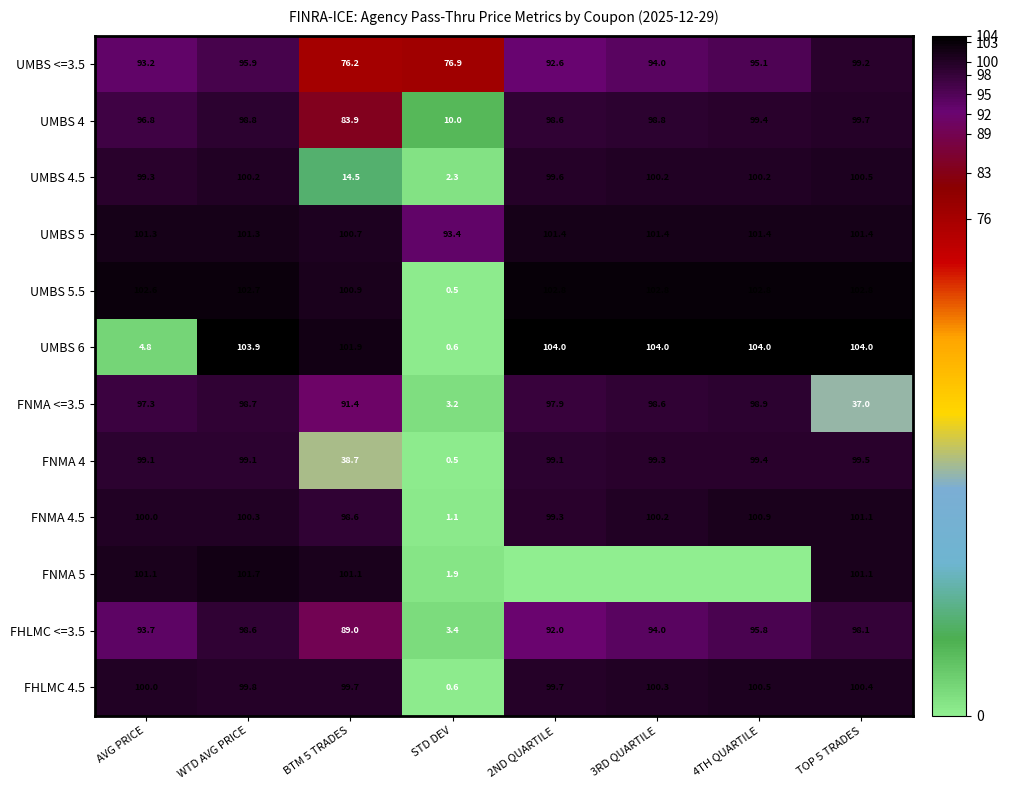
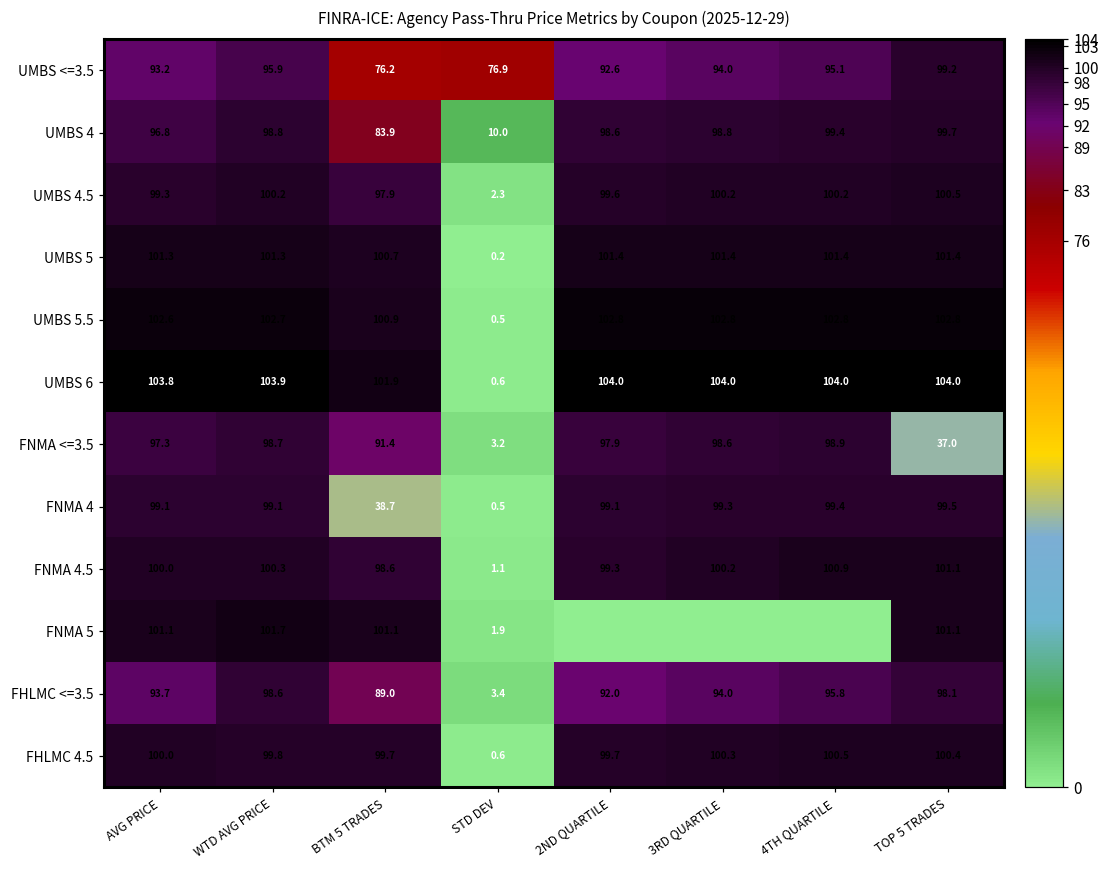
UMBS 4.5, BTM 5 TRADES: 14.5 -> 97.9
UMBS 5, STD DEV: 93.4 -> 0.2
UMBS 6, AVG PRICE: 4.8 -> 103.8
